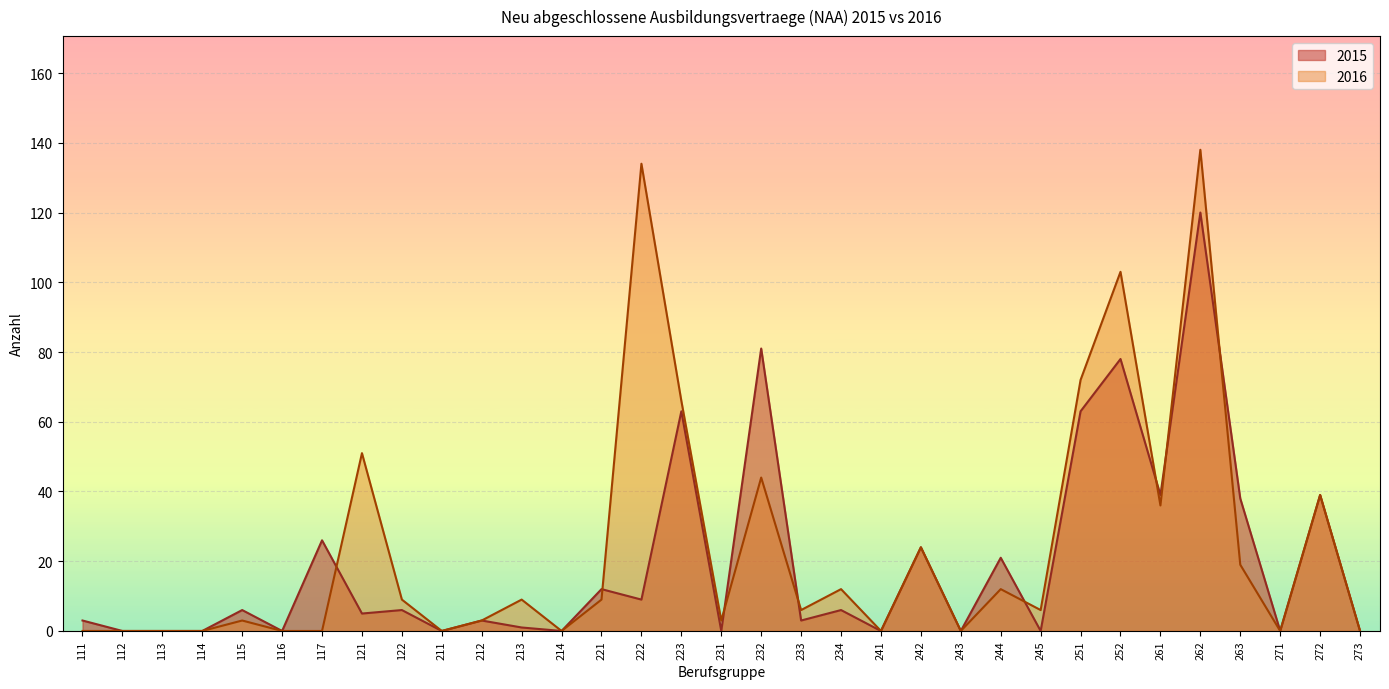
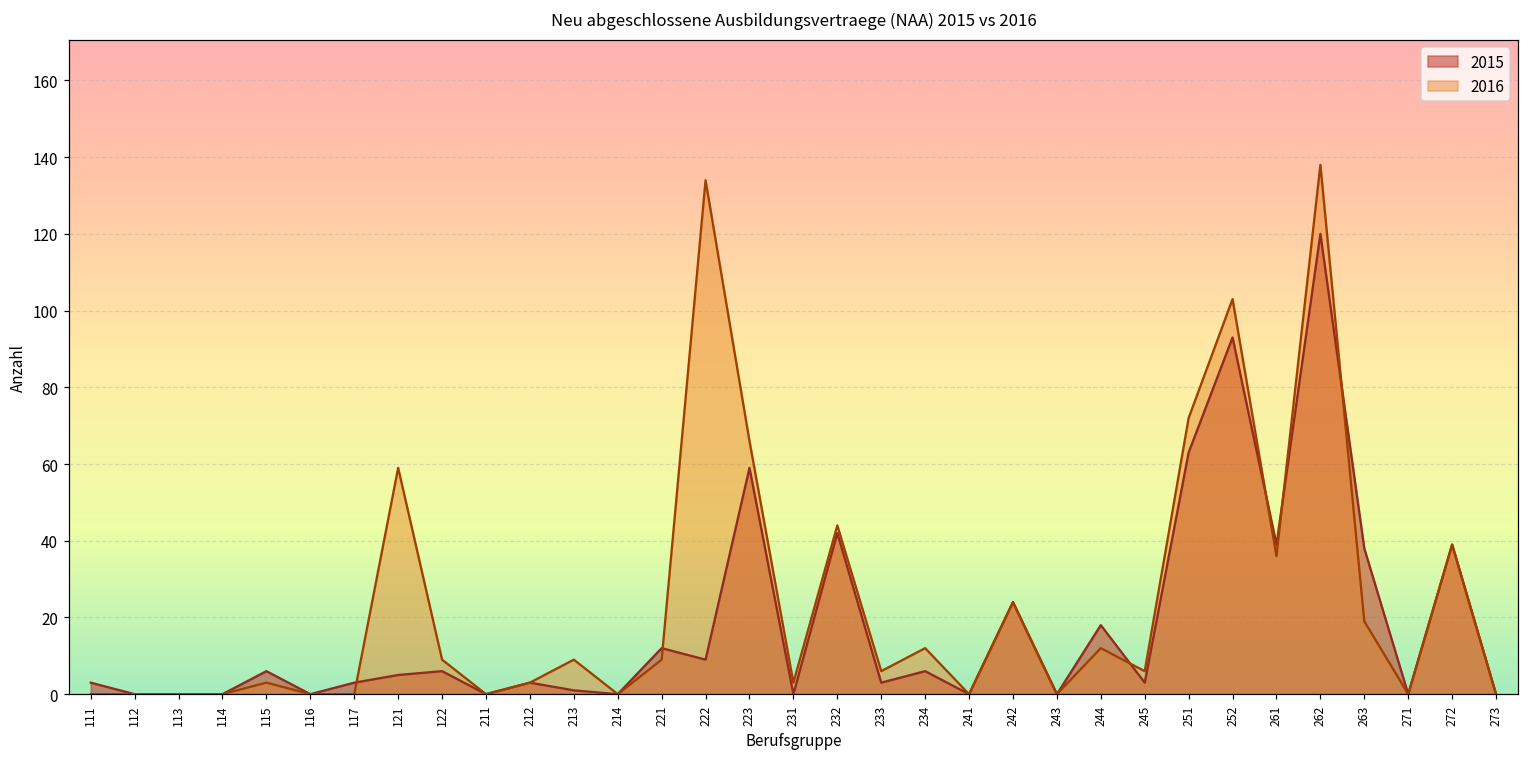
2015, 117: 26 -> 3
2016, 121: 51 -> 59
2015, 223: 63 -> 59
2015, 232: 81 -> 42
2015, 244: 21 -> 18
2015, 245: 0 -> 3
2015, 252: 78 -> 93
